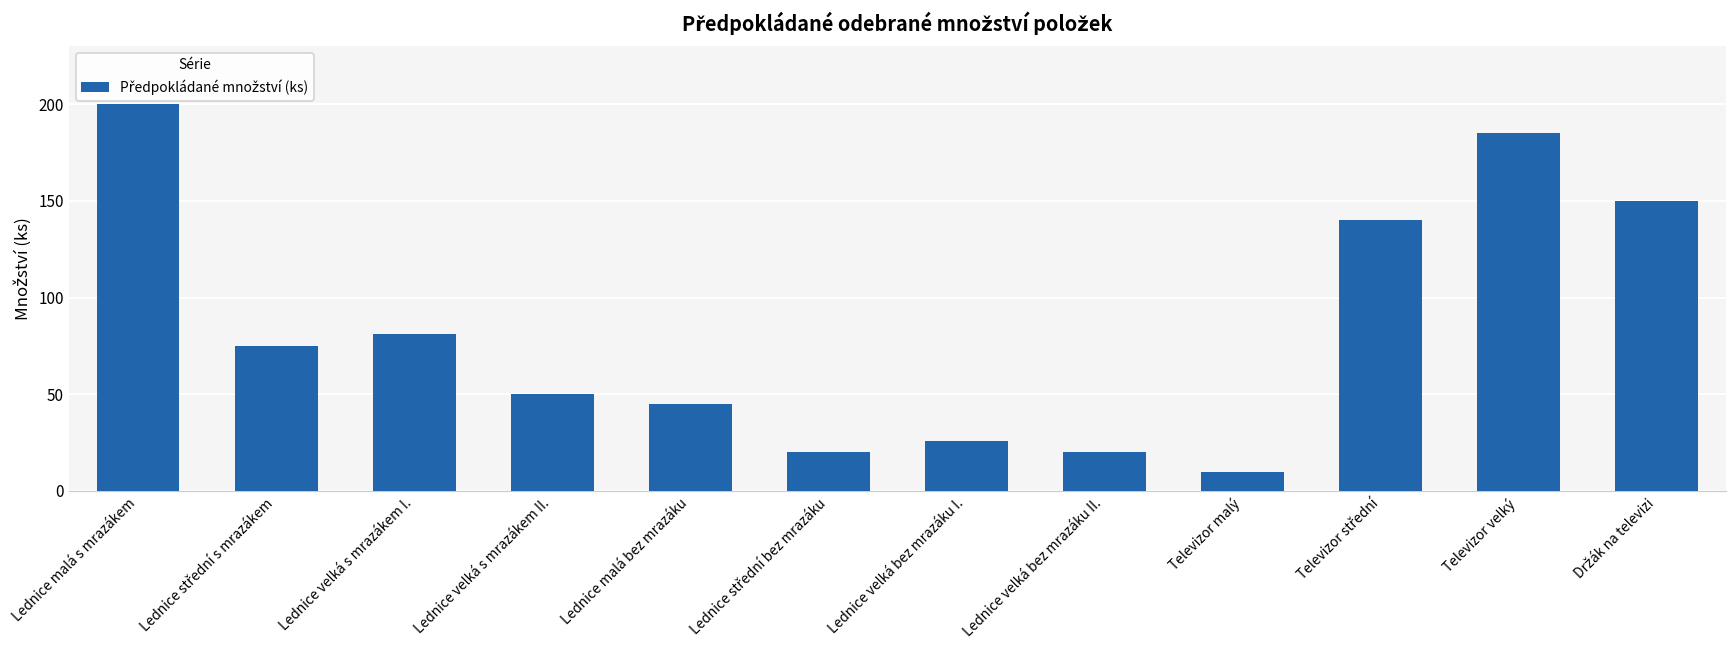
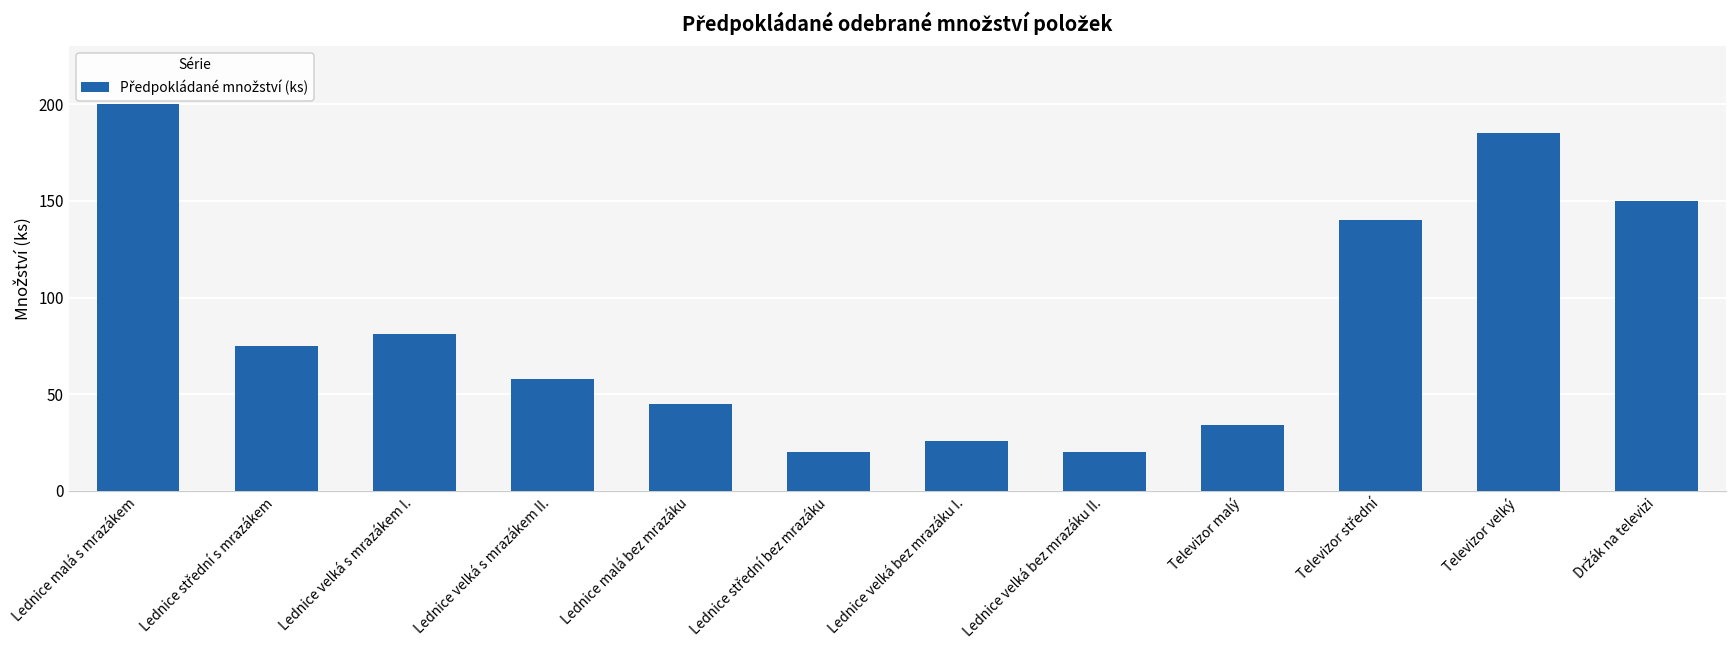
Lednice velká s mrazákem II.: 50 -> 58
Televizor malý: 10 -> 34
